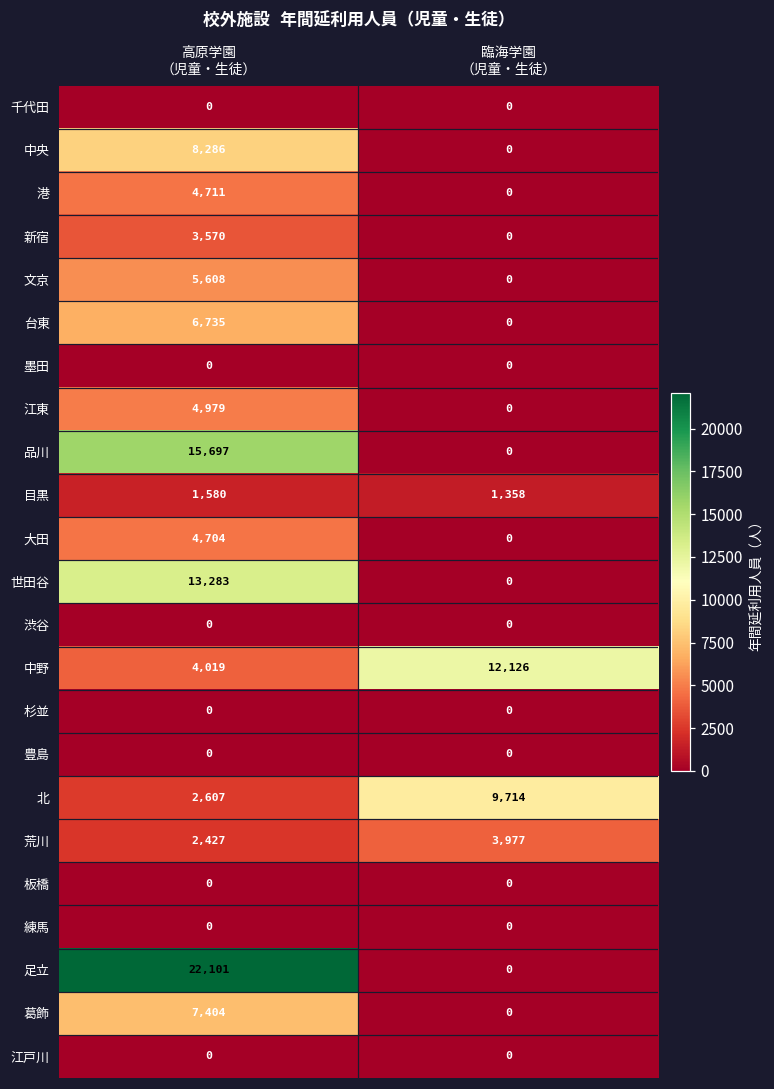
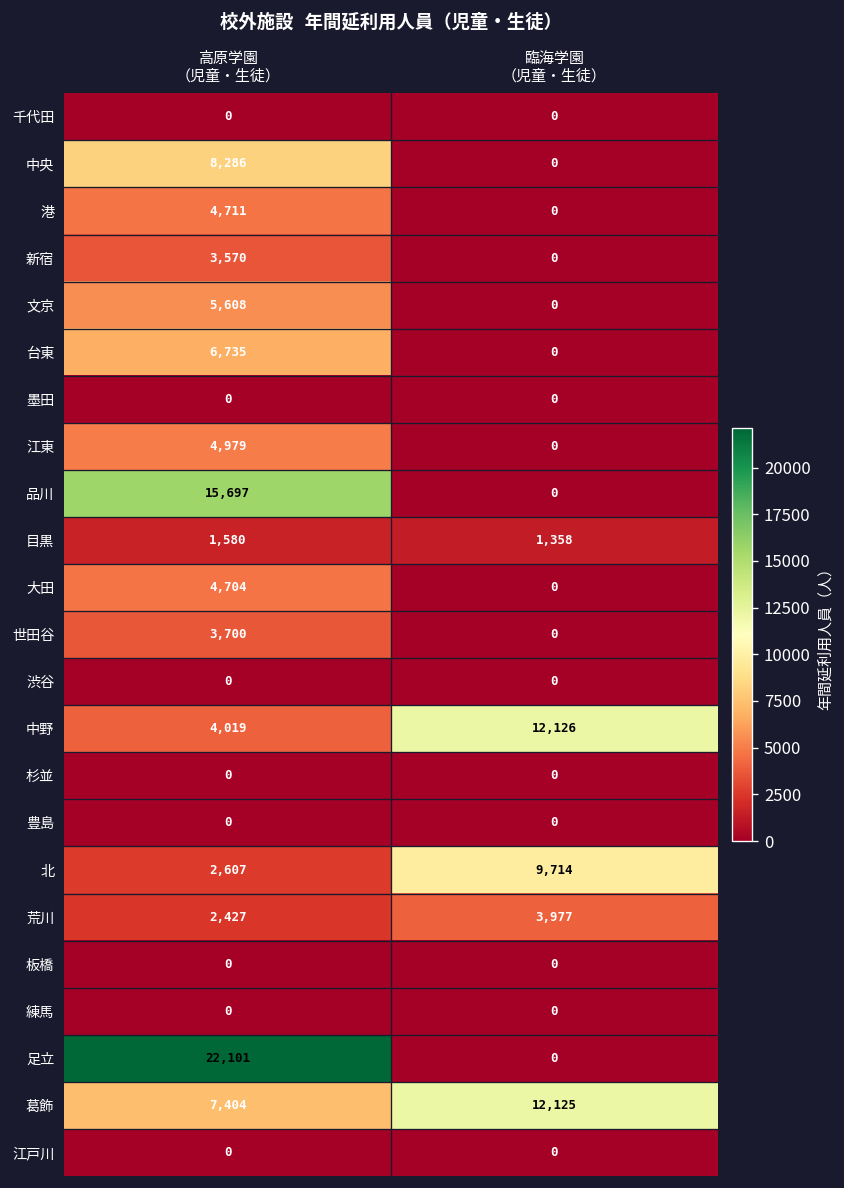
世田谷, 高原学園 （児童・生徒）: 13,283 -> 3,700
葛飾, 臨海学園 （児童・生徒）: 0 -> 12,125
